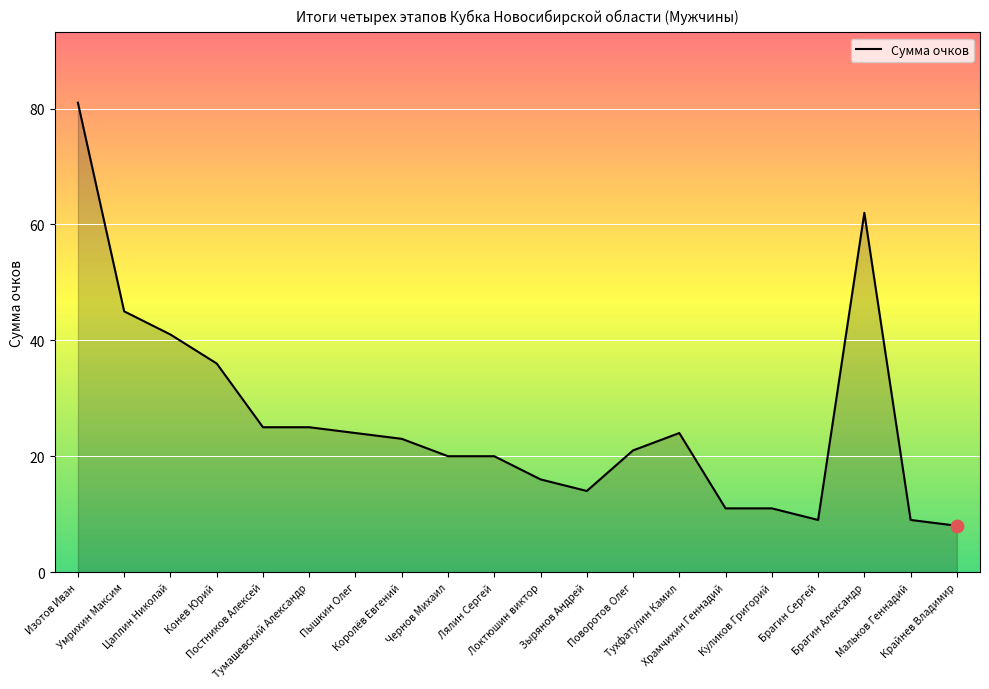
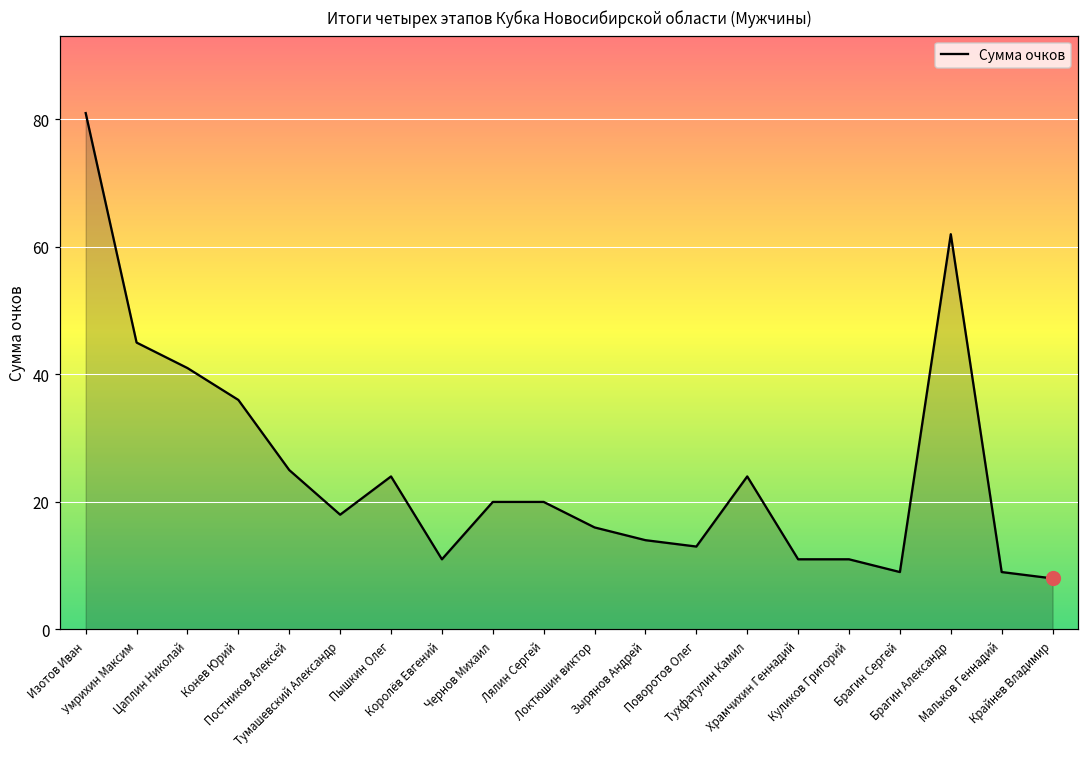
Сумма очков, Тумашевский Александр: 25 -> 18
Сумма очков, Королёв Евгений: 23 -> 11
Сумма очков, Поворотов Олег: 21 -> 13
